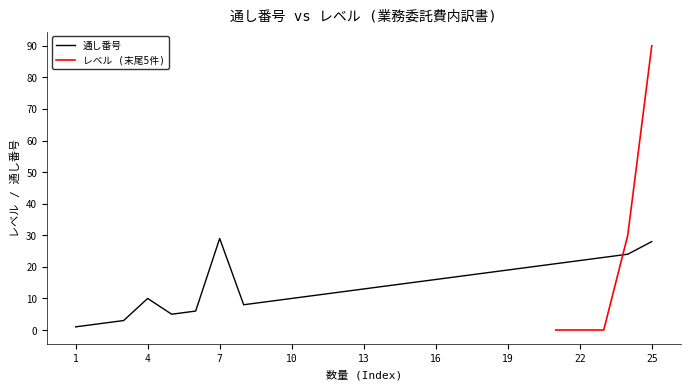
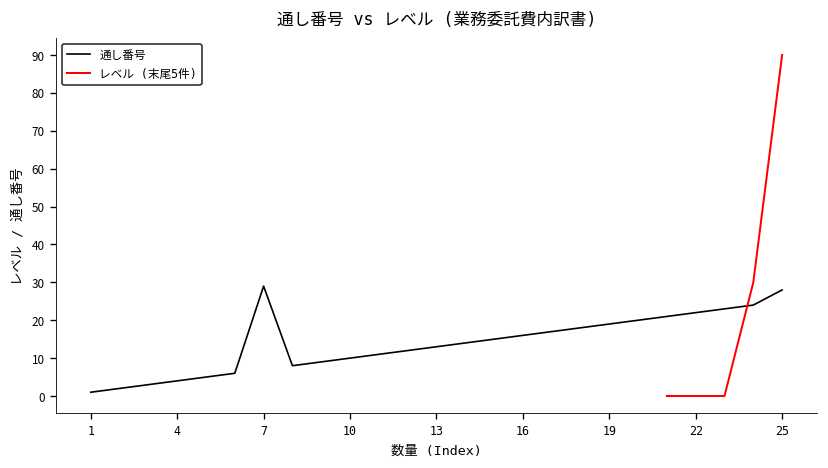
通し番号, 4: 10 -> 4
